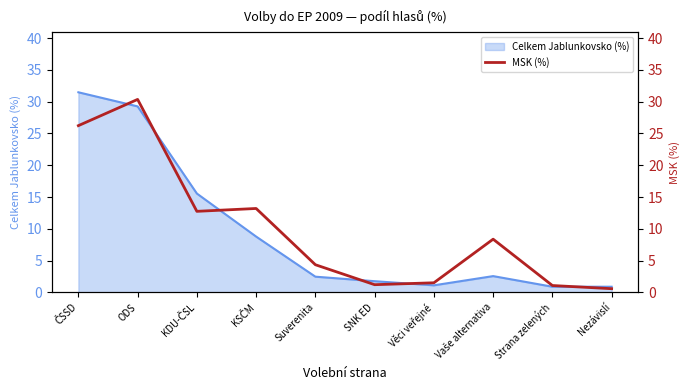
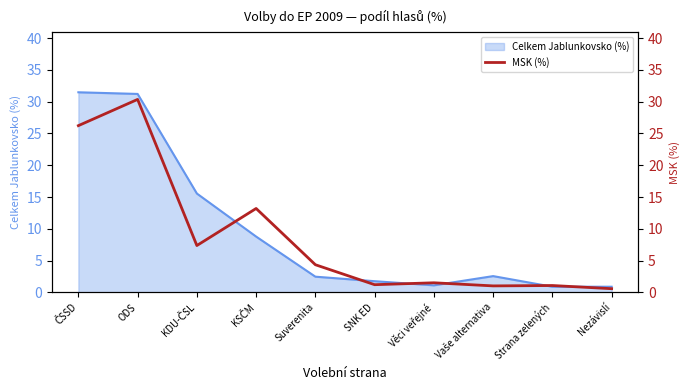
Celkem Jablunkovsko (%), ODS: 29 -> 31
MSK (%), KDU-ČSL: 13 -> 7
MSK (%), Vaše alternativa: 8 -> 1
